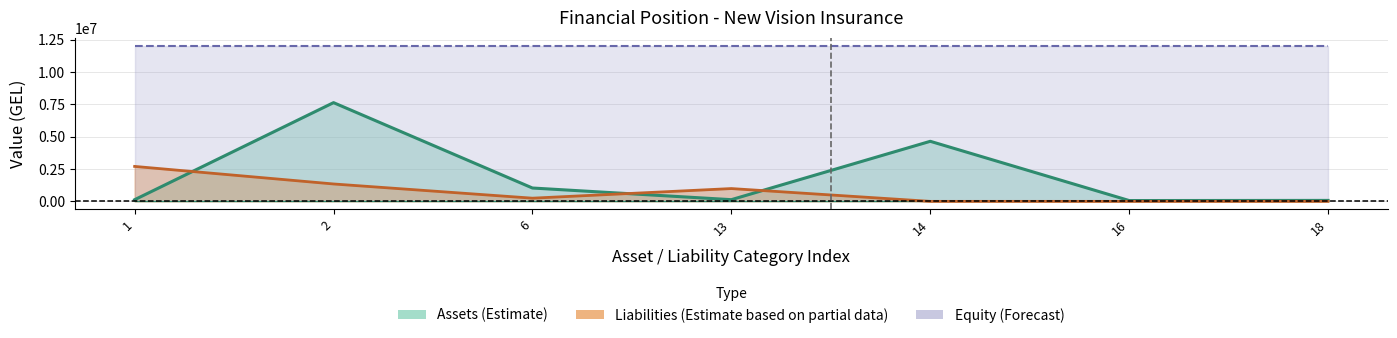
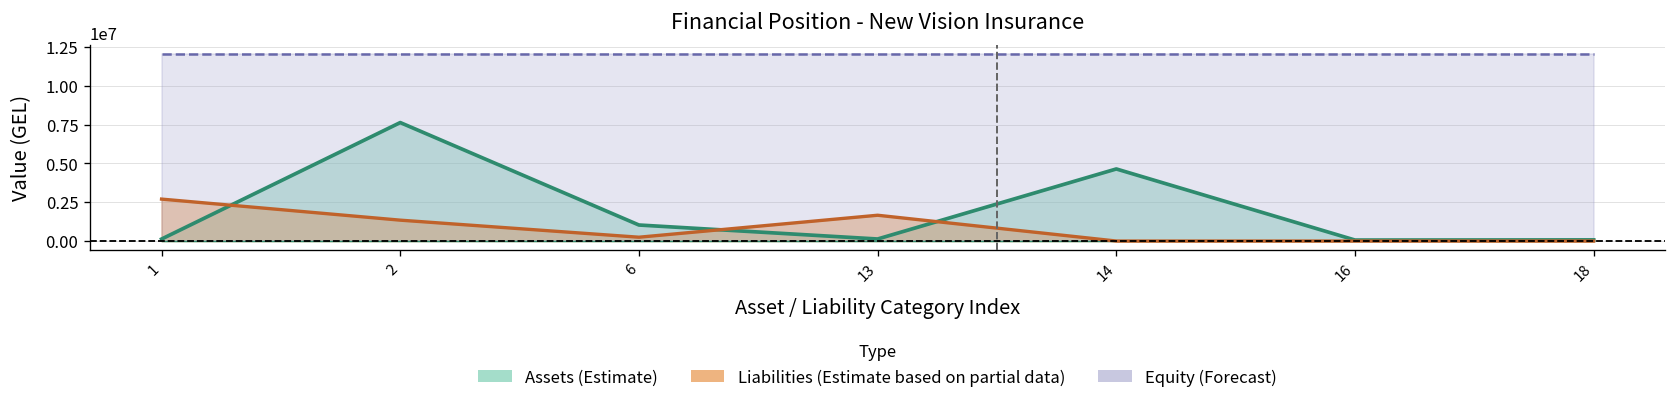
Liabilities (Estimate based on partial data), 13: 1000000 -> 1700000
